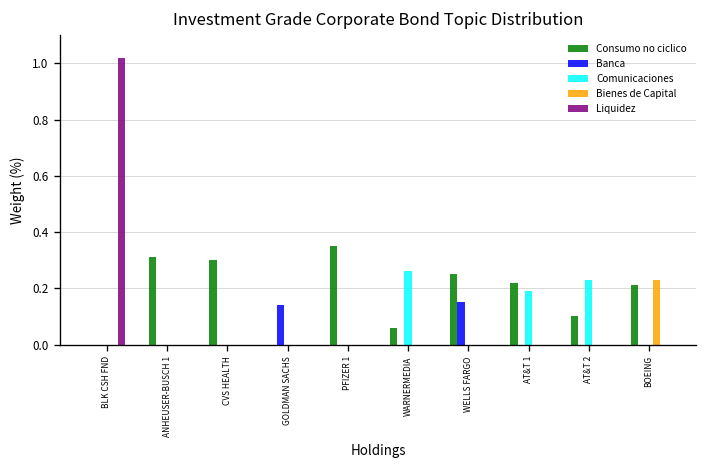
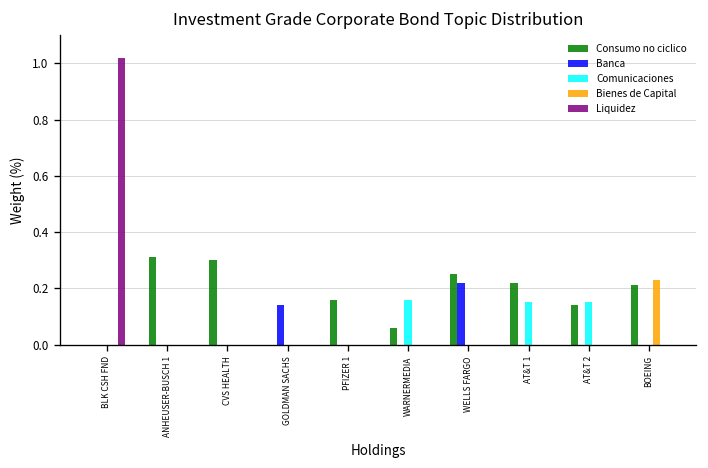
Consumo no ciclico, PFIZER 1: 0.35 -> 0.16
Comunicaciones, WARNERMEDIA: 0.26 -> 0.16
Banca, WELLS FARGO: 0.15 -> 0.22
Comunicaciones, AT&T 1: 0.19 -> 0.15
Consumo no ciclico, AT&T 2: 0.10 -> 0.14
Comunicaciones, AT&T 2: 0.23 -> 0.15
